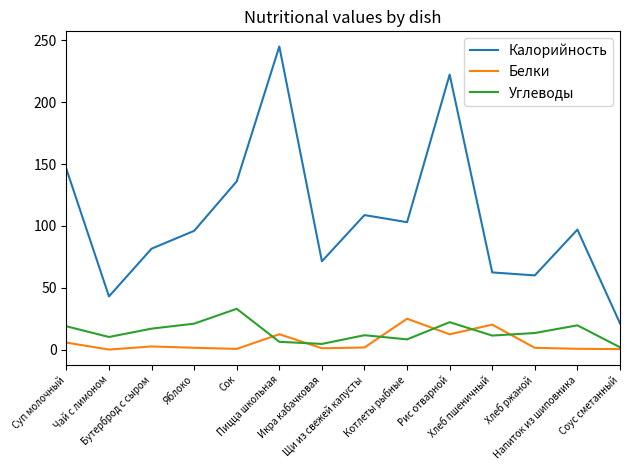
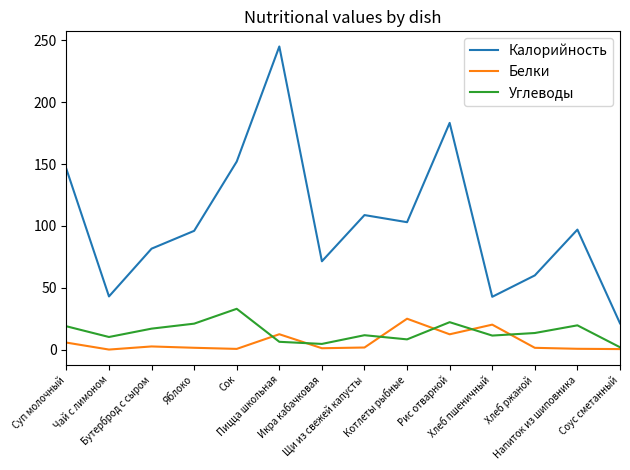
Калорийность, Сок: 136 -> 152
Калорийность, Рис отварной: 222 -> 183
Калорийность, Хлеб пшеничный: 62 -> 43
